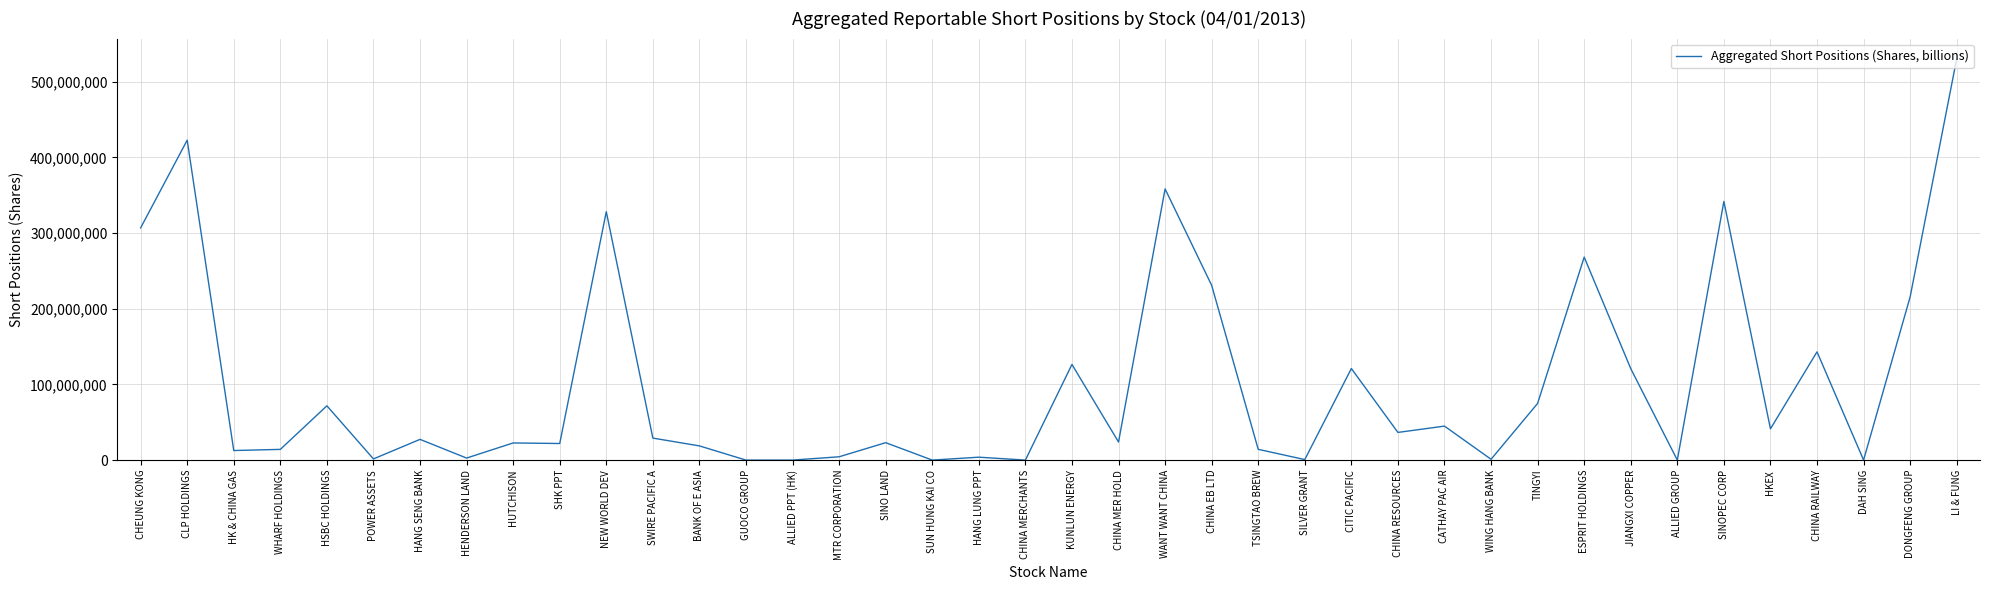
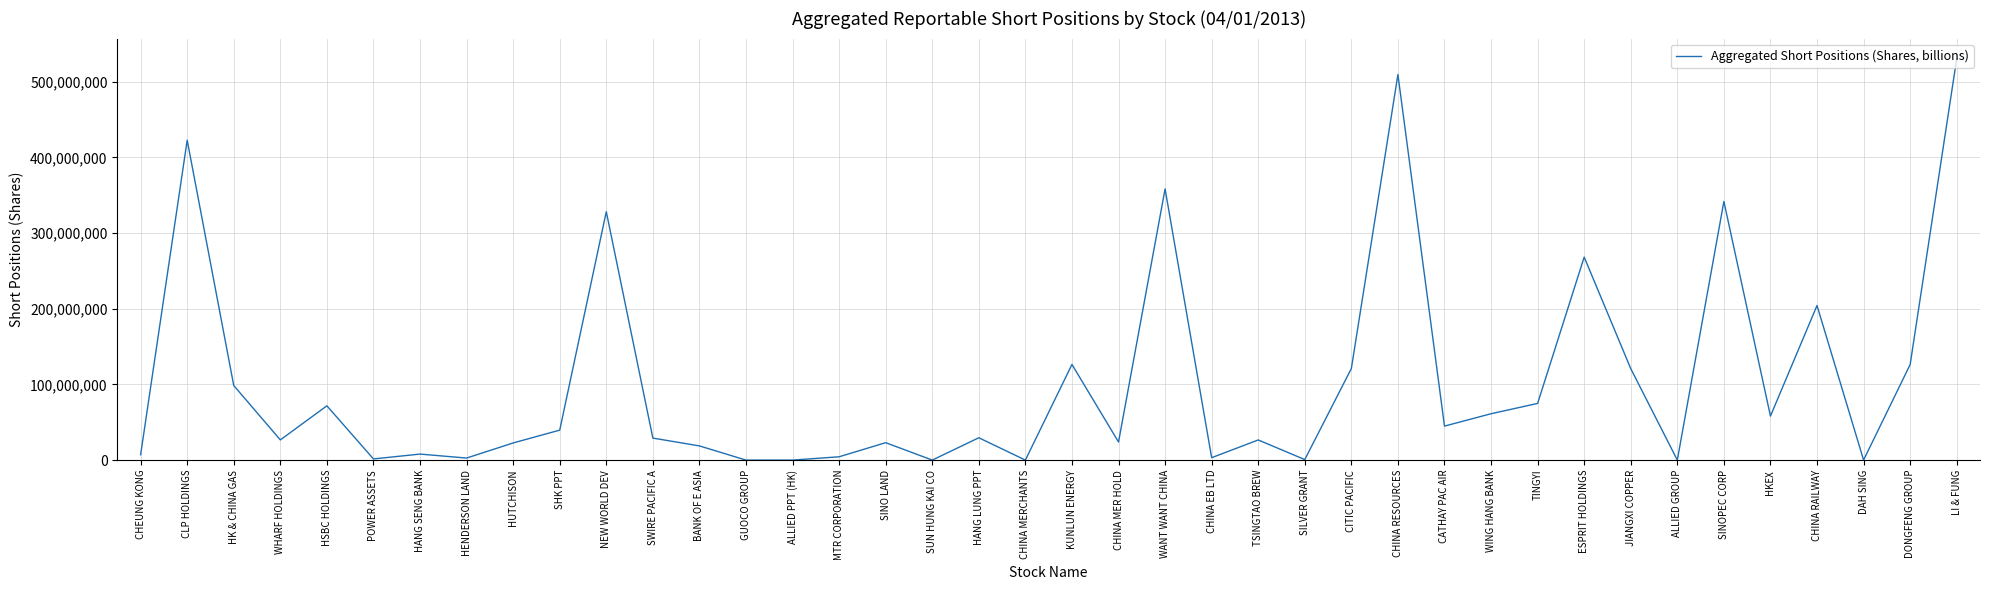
CHEUNG KONG: 310,000,000 -> 10,000,000
HK & CHINA GAS: 10,000,000 -> 100,000,000
WHARF HOLDINGS: 10,000,000 -> 30,000,000
HANG SENG BANK: 30,000,000 -> 10,000,000
SHK PPT: 20,000,000 -> 40,000,000
HANG LUNG PPT: 0 -> 30,000,000
CHINA EB LTD: 230,000,000 -> 0
TSINGTAO BREW: 10,000,000 -> 30,000,000
CHINA RESOURCES: 40,000,000 -> 510,000,000
WING HANG BANK: 0 -> 60,000,000
HKEX: 40,000,000 -> 60,000,000
CHINA RAILWAY: 140,000,000 -> 200,000,000
DONGFENG GROUP: 220,000,000 -> 130,000,000
